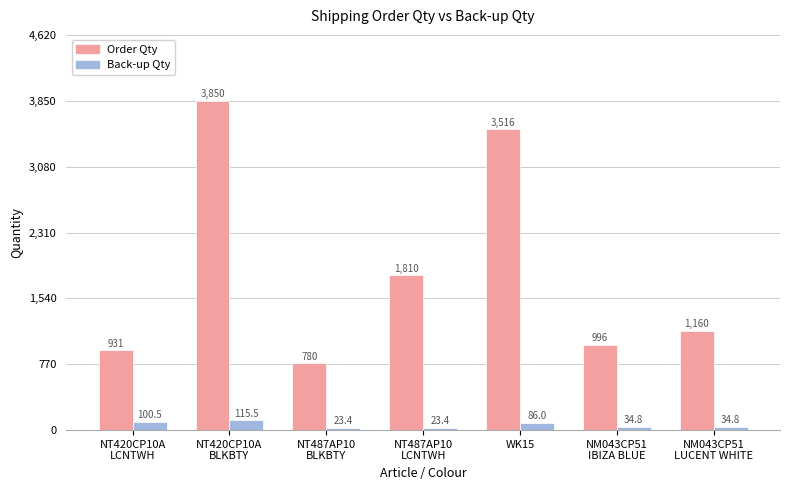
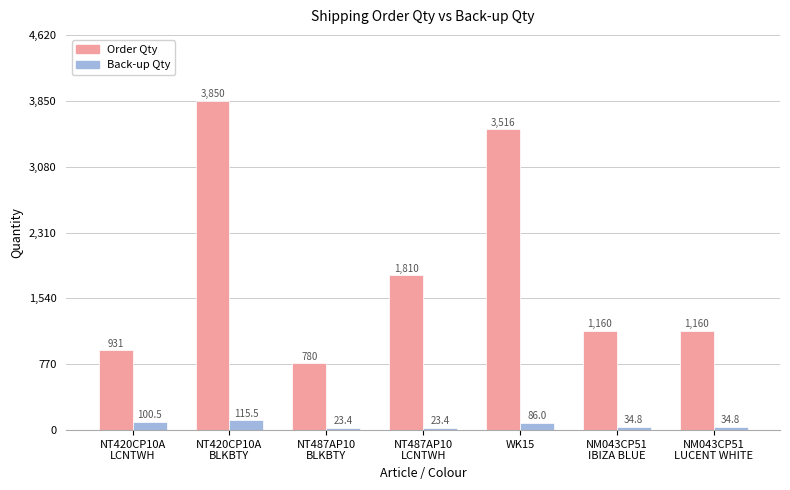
Order Qty, NM043CP51 IBIZA BLUE: 996 -> 1,160
